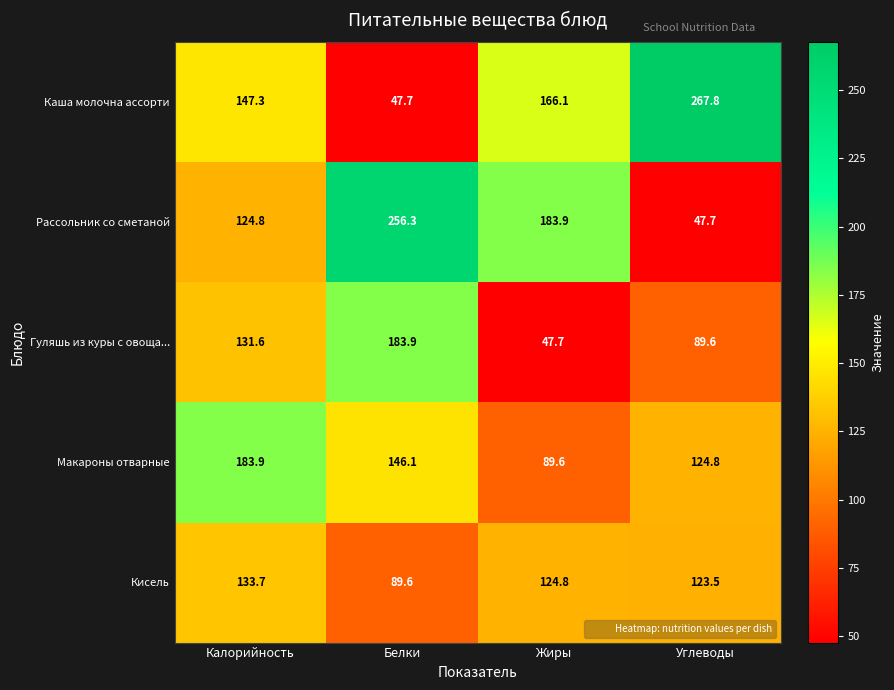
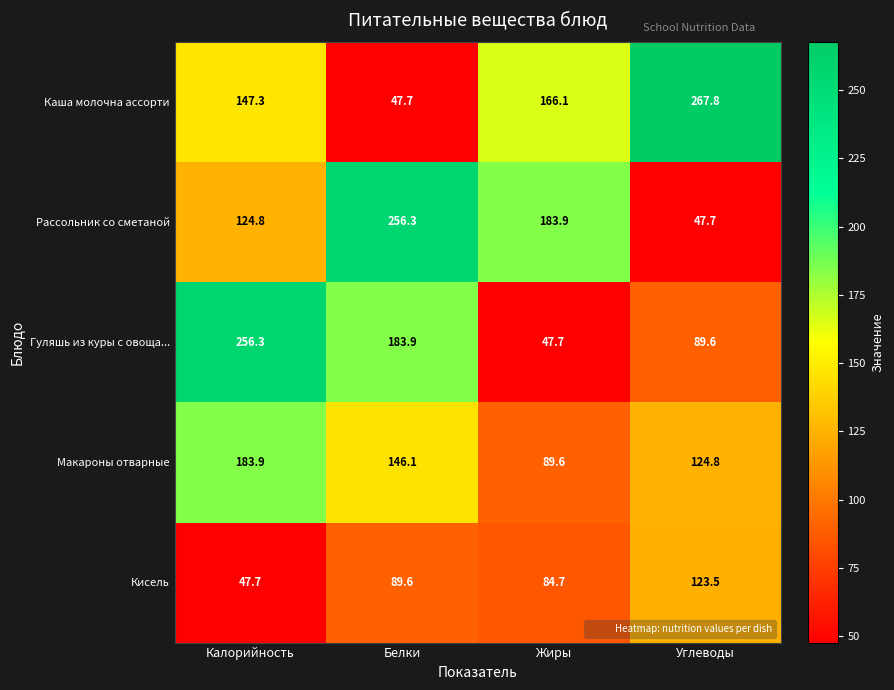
Гуляшь из куры с овоща..., Калорийность: 131.6 -> 256.3
Кисель, Калорийность: 133.7 -> 47.7
Кисель, Жиры: 124.8 -> 84.7
